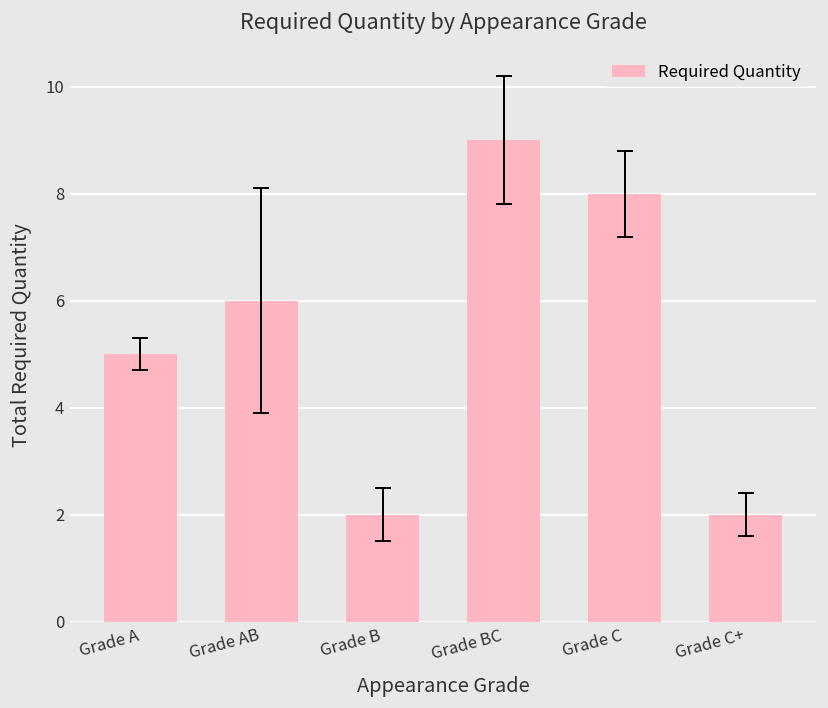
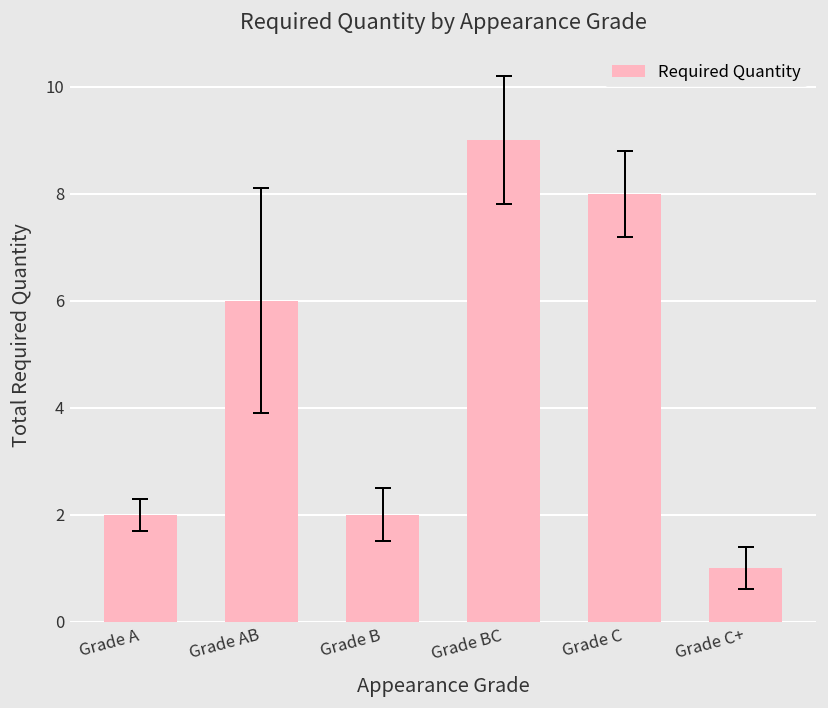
Required Quantity, Grade A: 5 -> 2
Required Quantity, Grade C+: 2 -> 1
